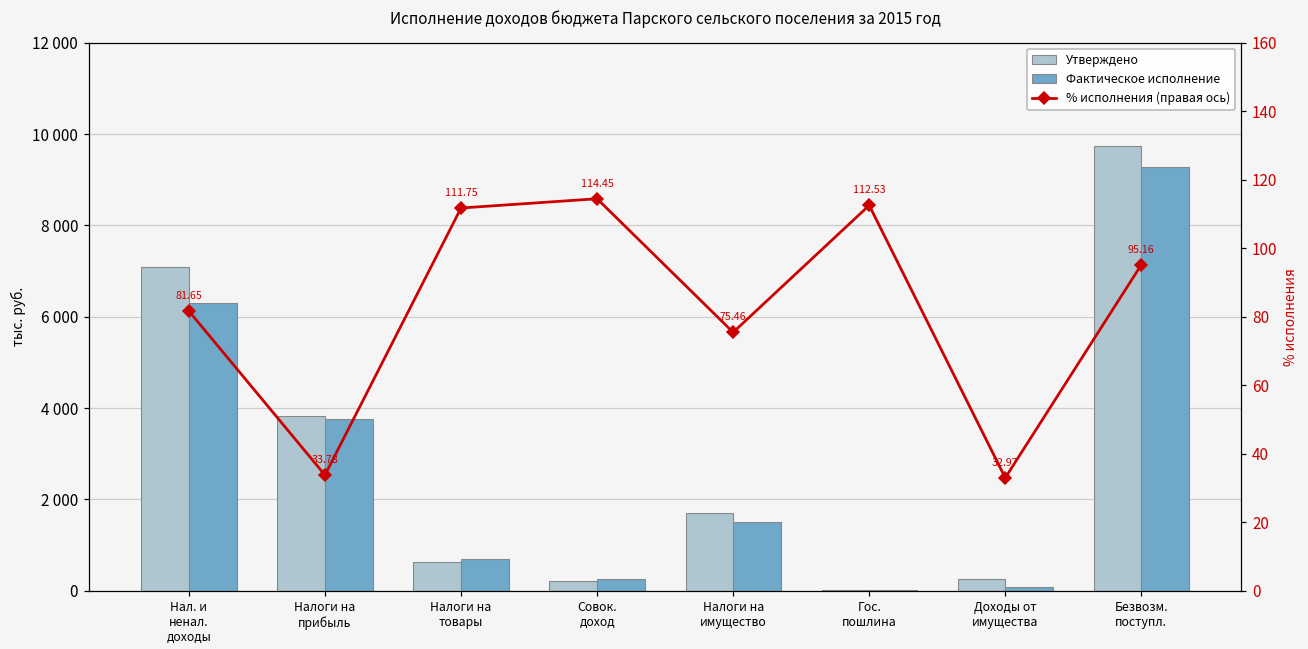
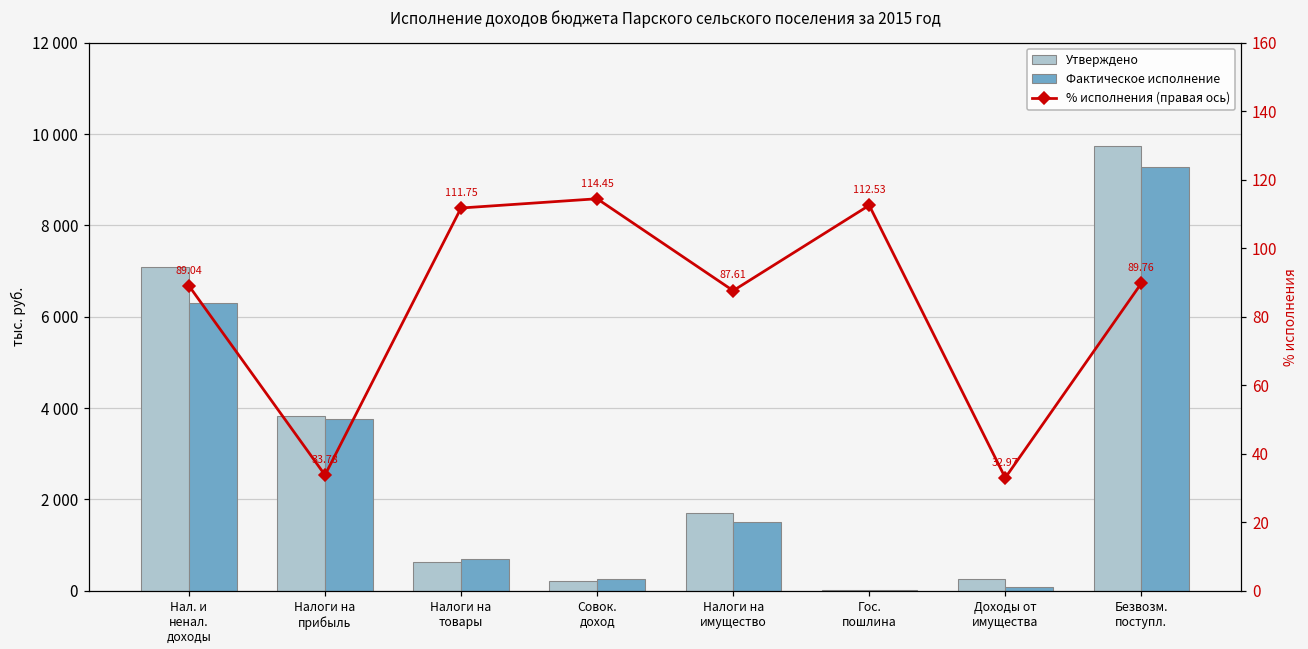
% исполнения (правая ось), Нал. и ненал. доходы: 81.65 -> 89.04
% исполнения (правая ось), Налоги на имущество: 75.46 -> 87.61
% исполнения (правая ось), Безвозм. поступл.: 95.16 -> 89.76
